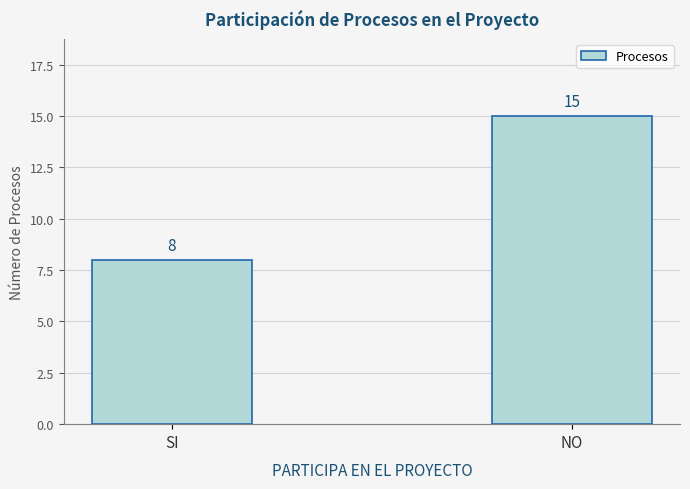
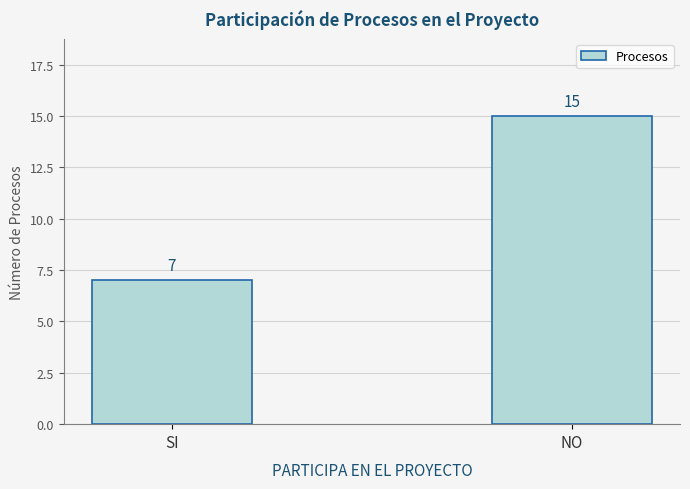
SI: 8 -> 7
